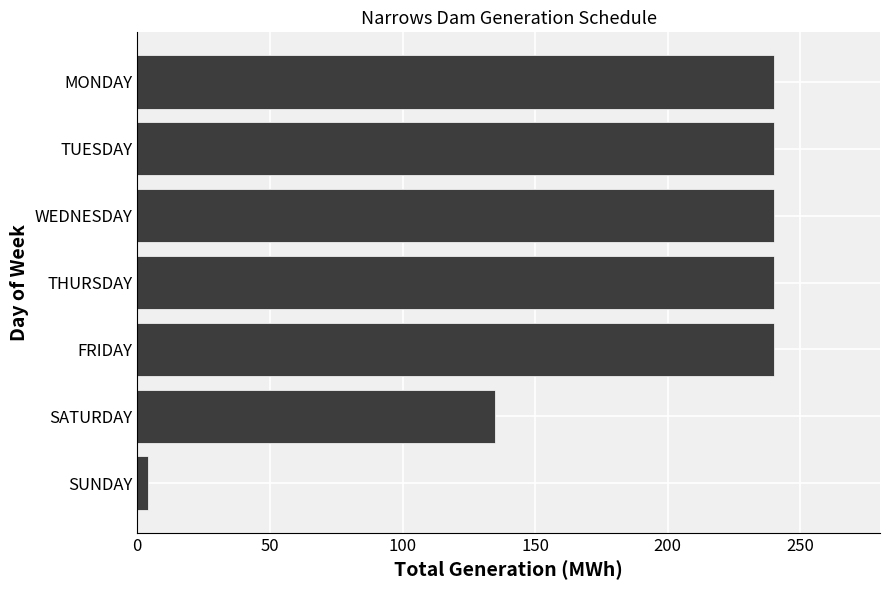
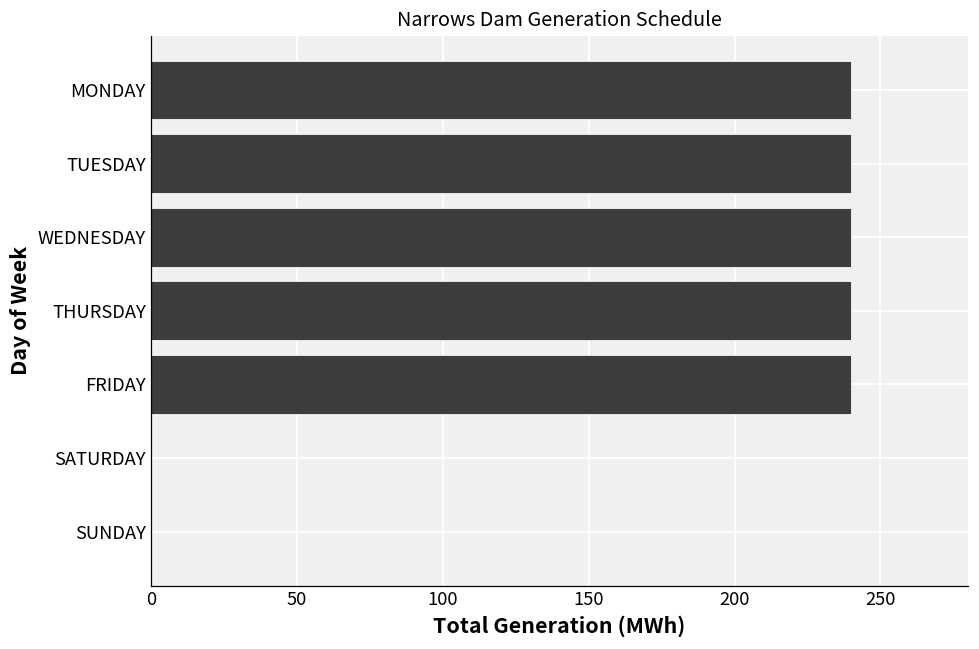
SATURDAY: 135 -> 0
SUNDAY: 4 -> 0
